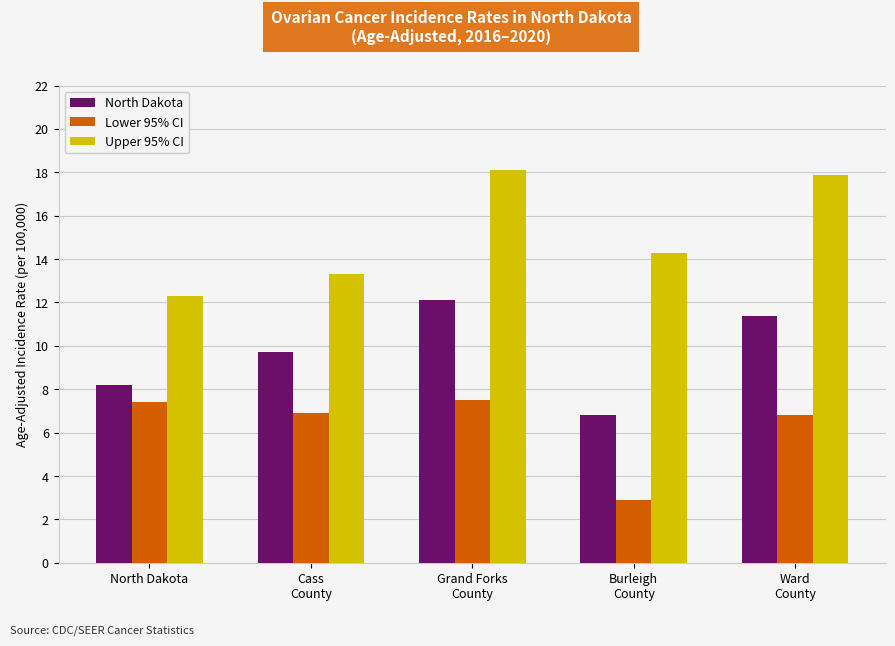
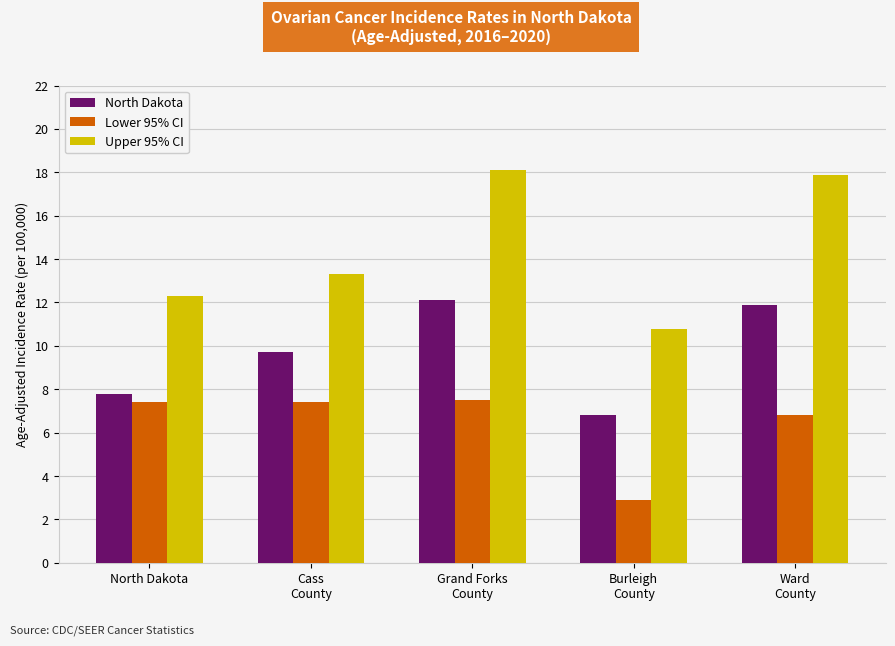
North Dakota, North Dakota: 8.2 -> 7.8
Lower 95% CI, Cass County: 6.9 -> 7.4
Upper 95% CI, Burleigh County: 14.3 -> 10.8
North Dakota, Ward County: 11.4 -> 11.9
